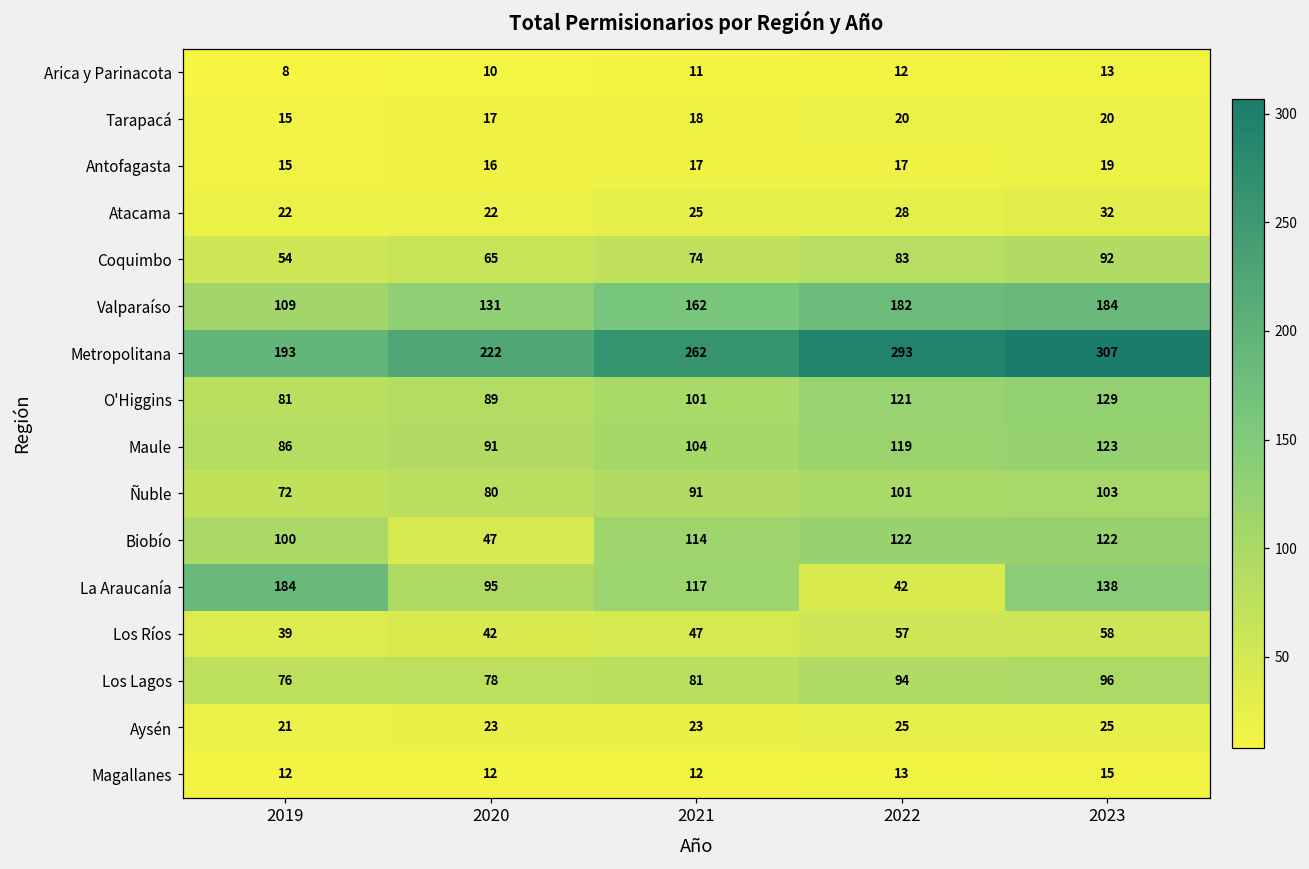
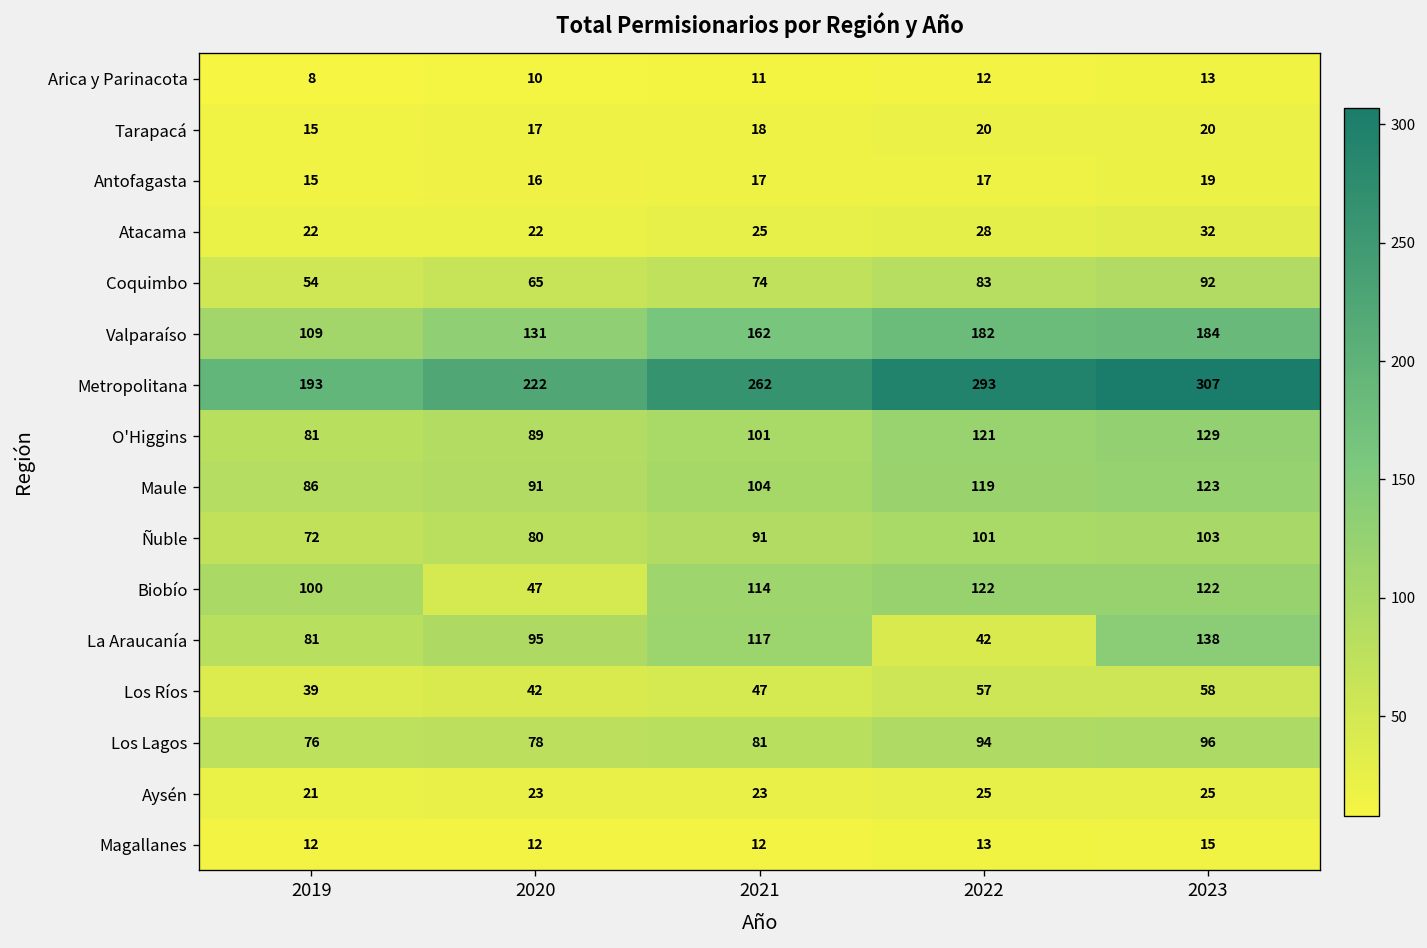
La Araucanía, 2019: 184 -> 81
